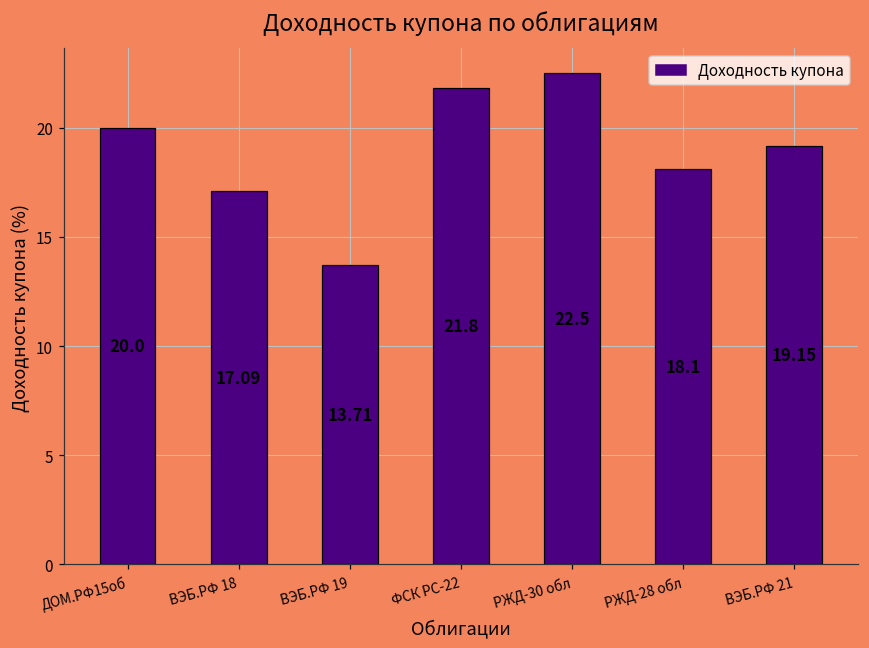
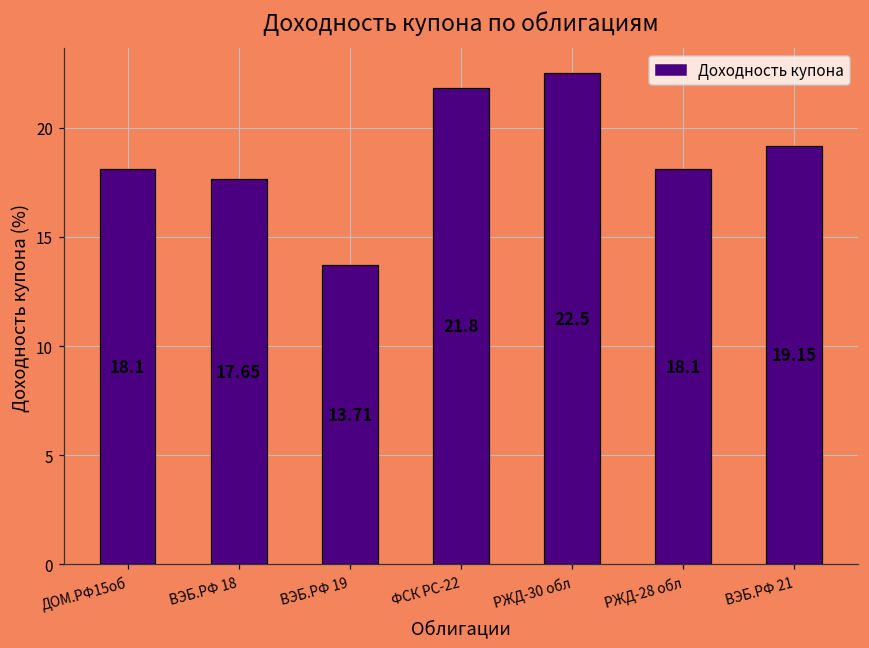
ДОМ.РФ15об: 20.0 -> 18.1
ВЭБ.РФ 18: 17.09 -> 17.65
